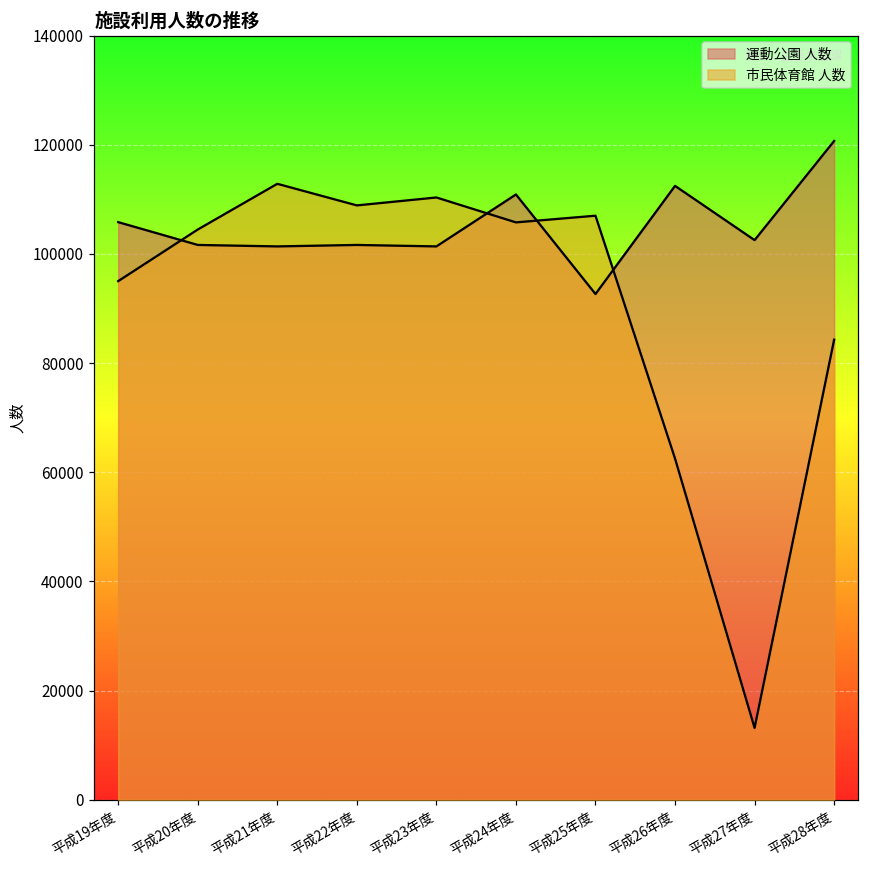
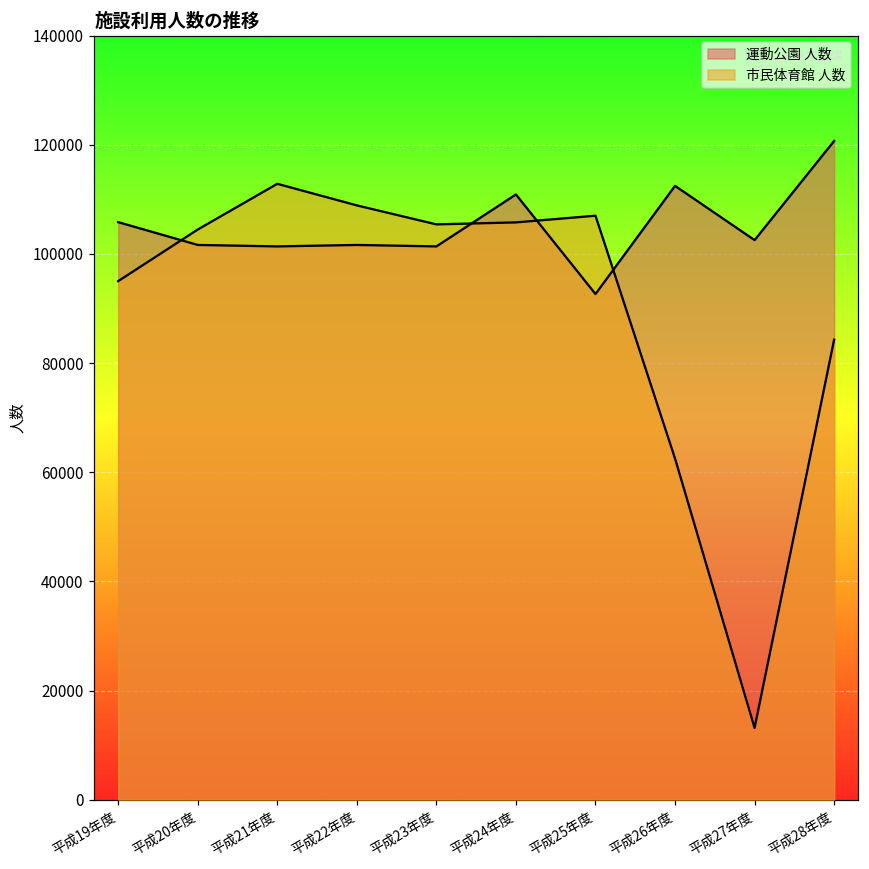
市民体育館 人数, 平成23年度: 110000 -> 105000
